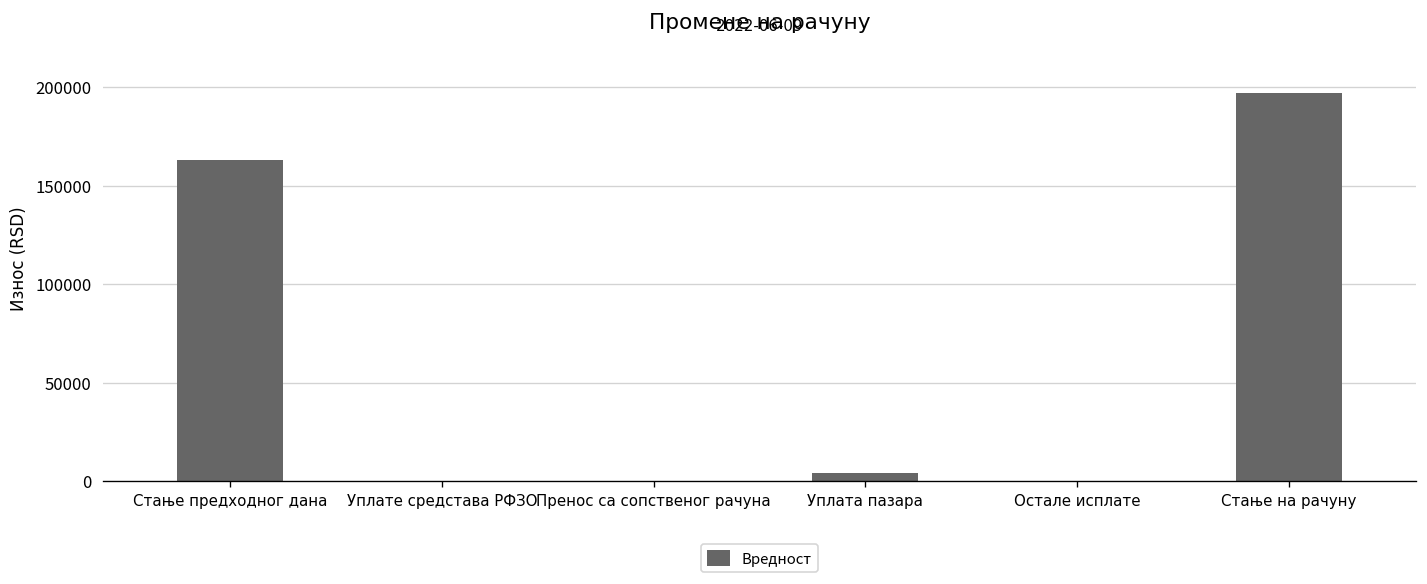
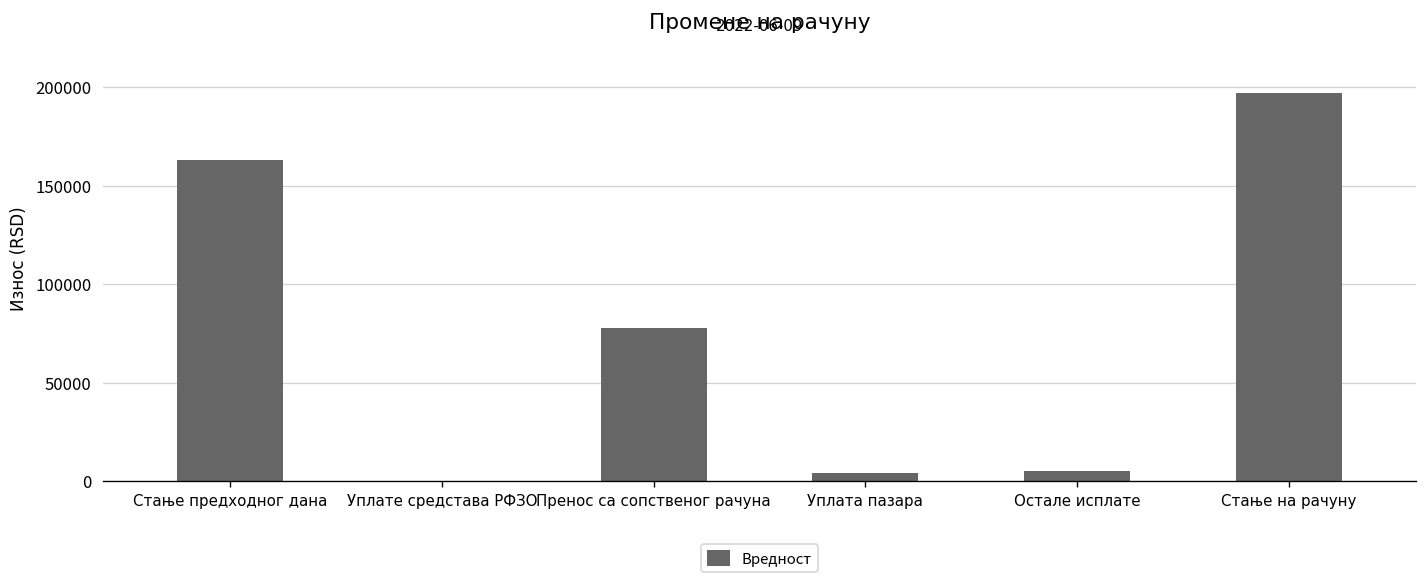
Пренос са сопственог рачуна: 0 -> 78000
Остале исплате: 0 -> 5000
